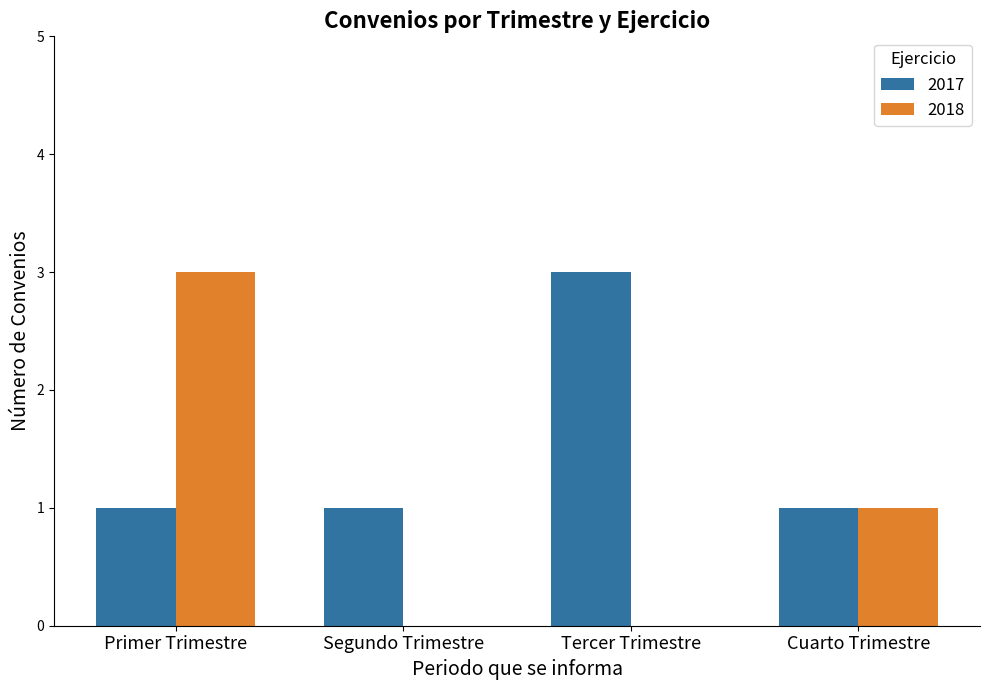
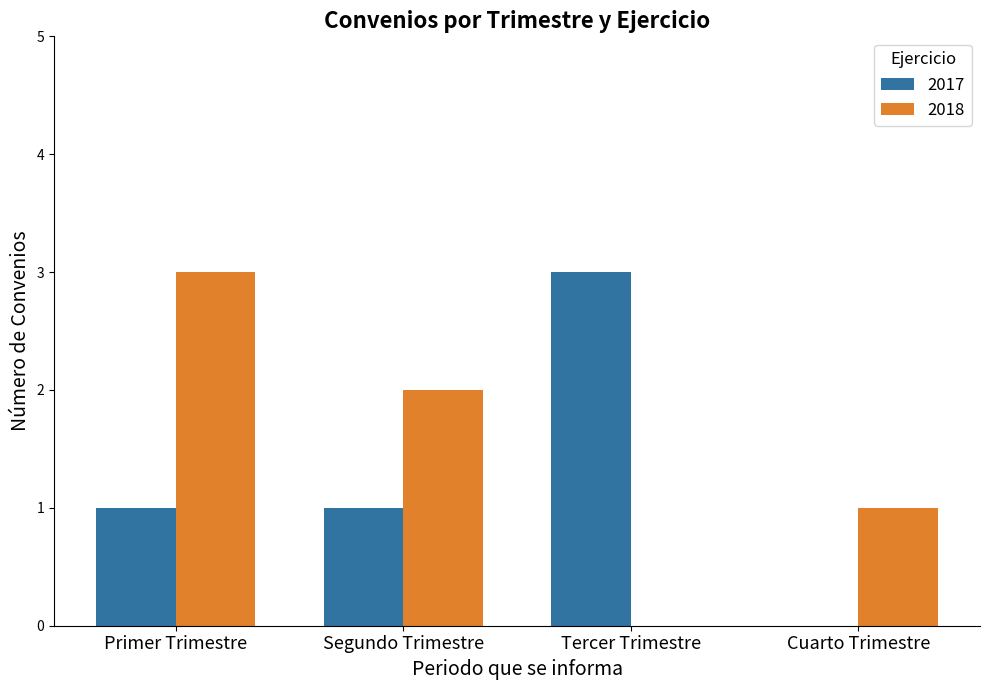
2018, Segundo Trimestre: 0 -> 2
2017, Cuarto Trimestre: 1 -> 0
